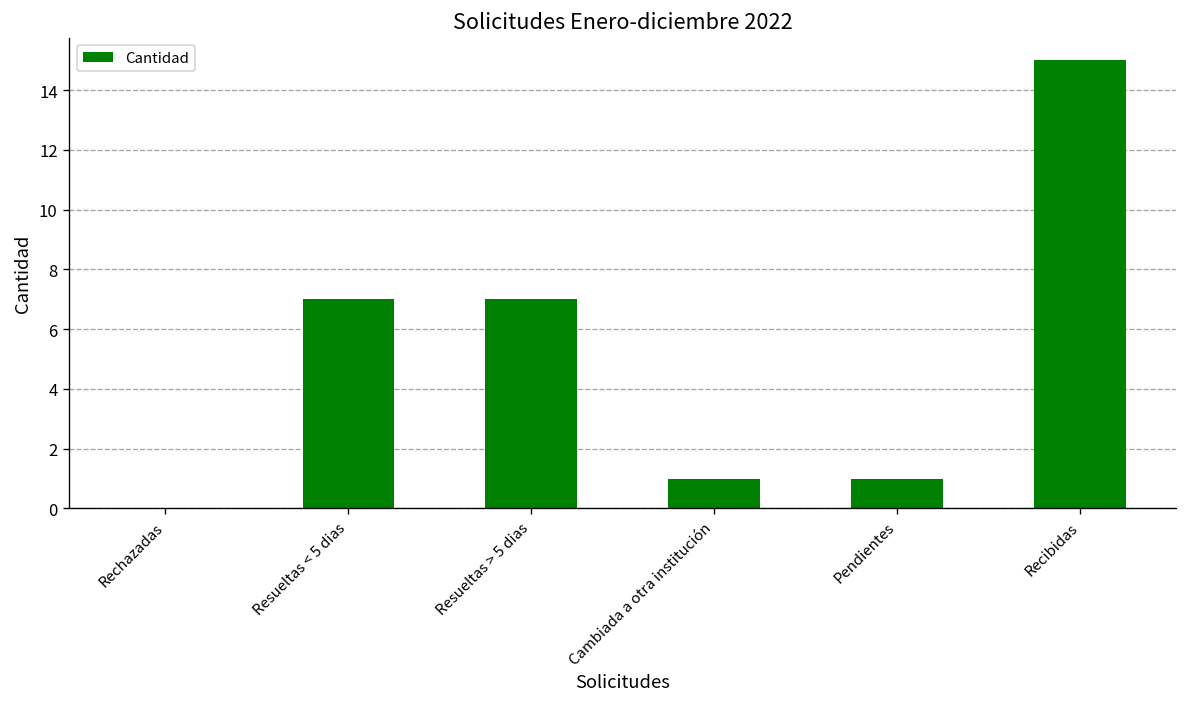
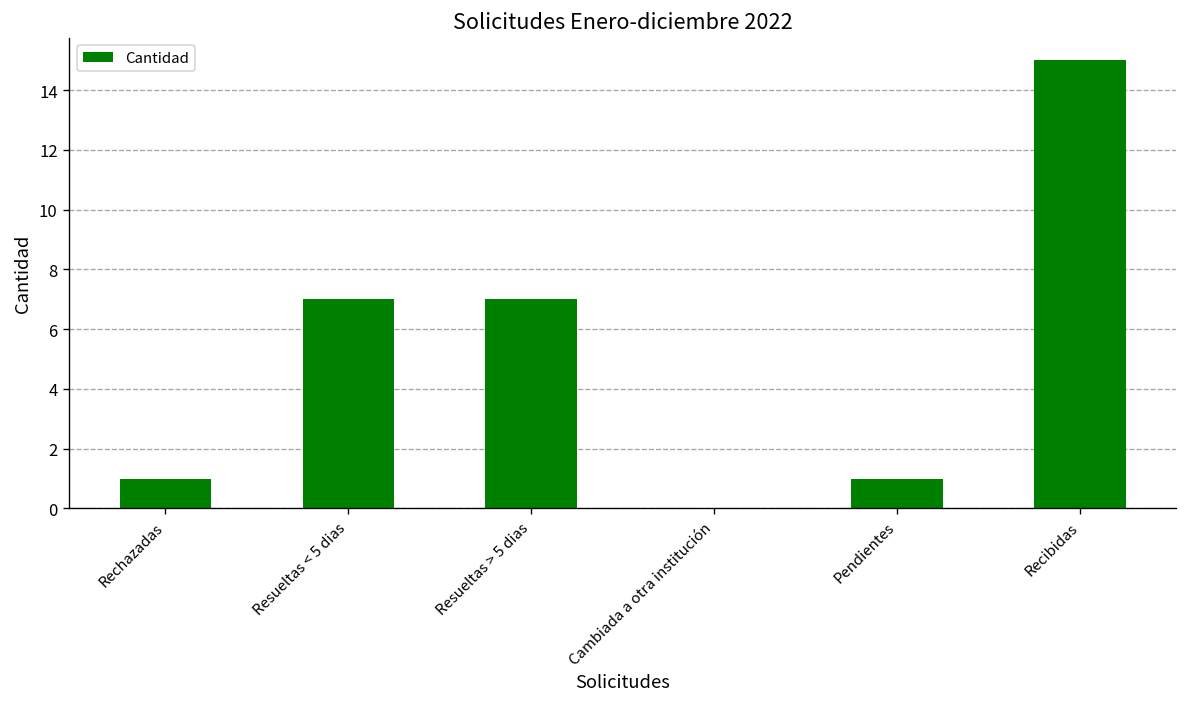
Rechazadas: 0 -> 1
Cambiada a otra institución: 1 -> 0
